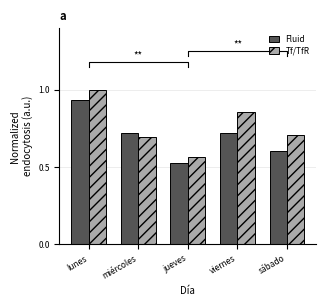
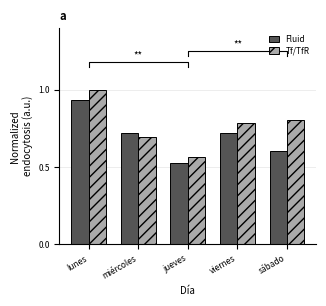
Tf/TfR, viernes: 0.86 -> 0.79
Tf/TfR, sábado: 0.71 -> 0.80
